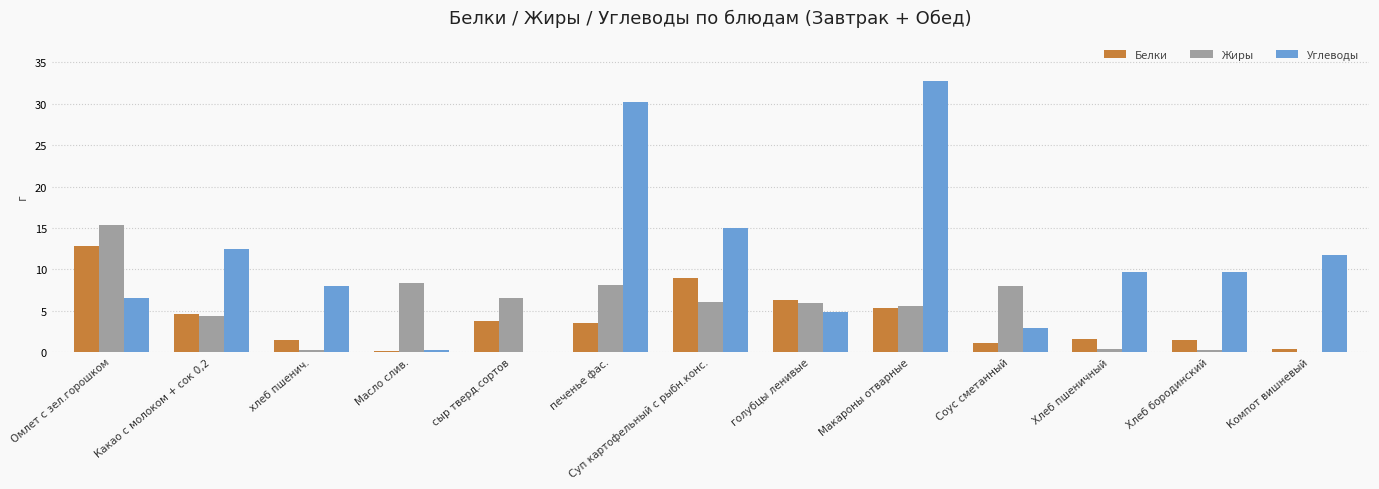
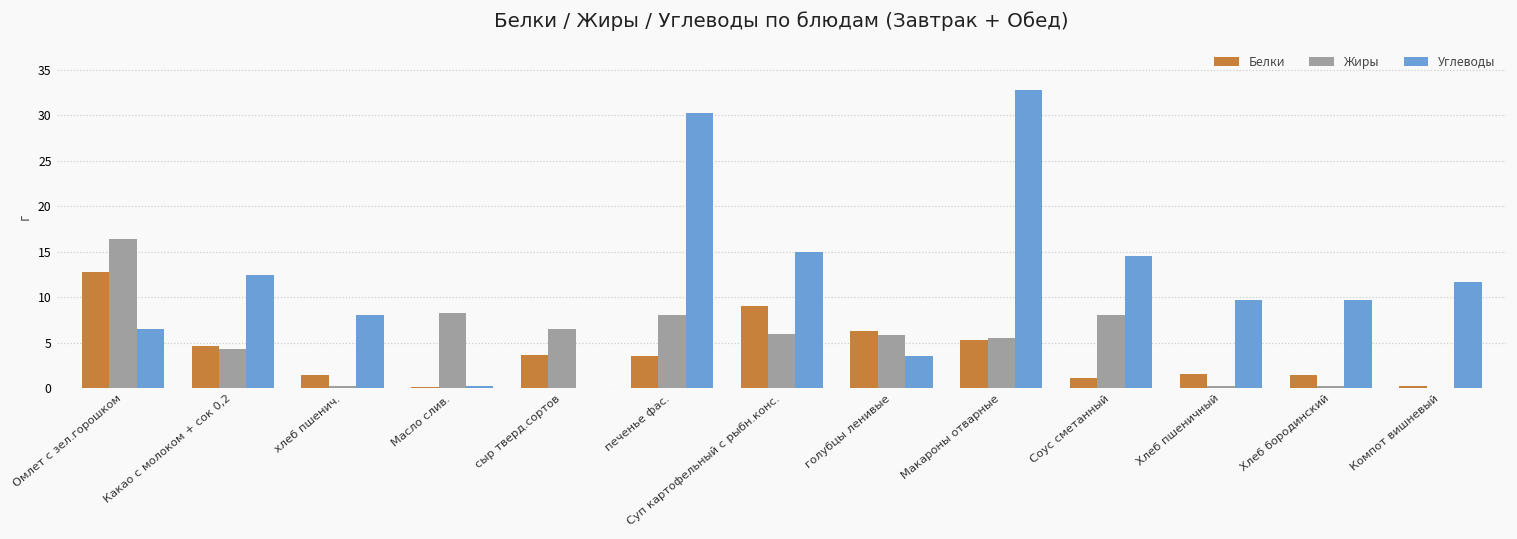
Жиры, Омлет с зел.горошком: 15 -> 16
Углеводы, голубцы ленивые: 5 -> 4
Углеводы, Соус сметанный: 3 -> 15
